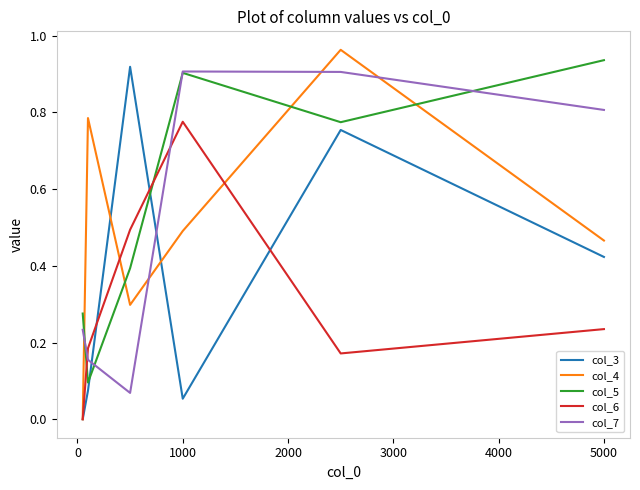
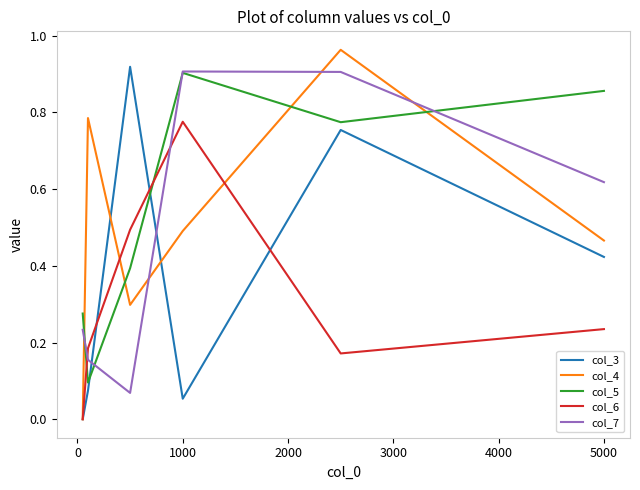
col_5, 5000: 0.94 -> 0.86
col_7, 5000: 0.81 -> 0.62
